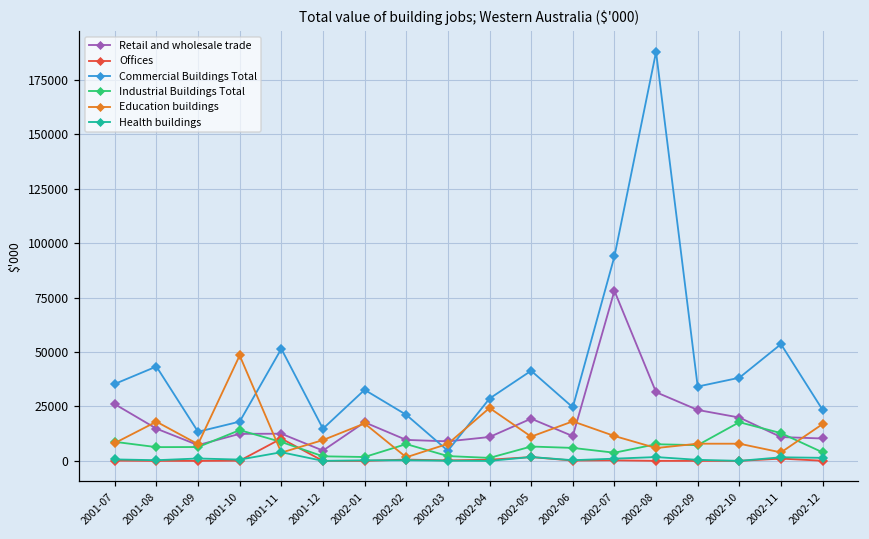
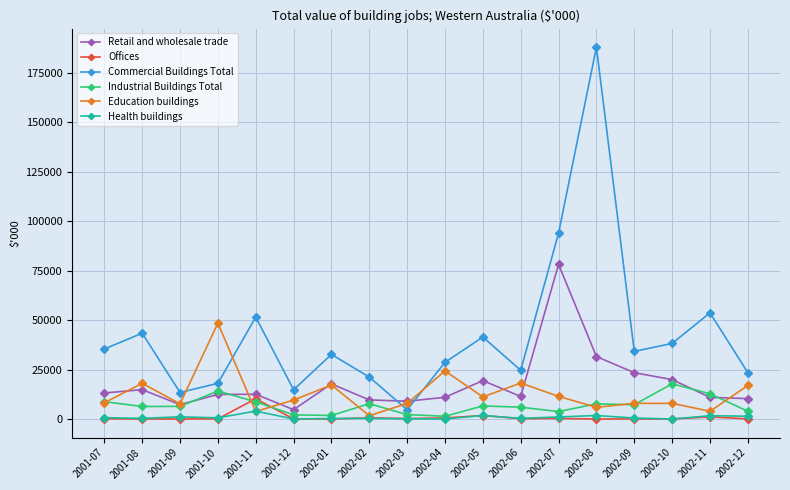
Retail and wholesale trade, 2001-07: 26000 -> 13000
